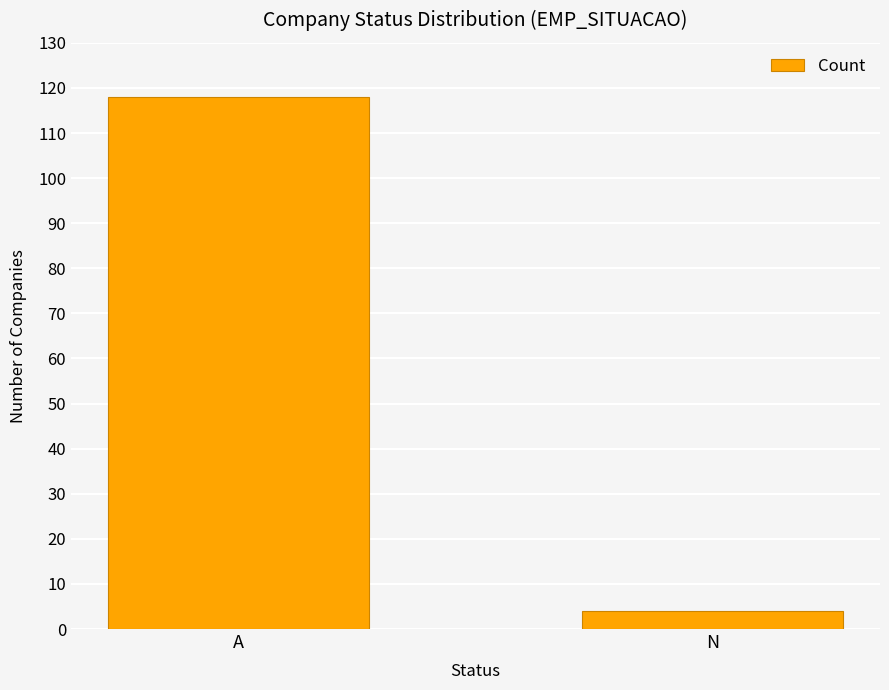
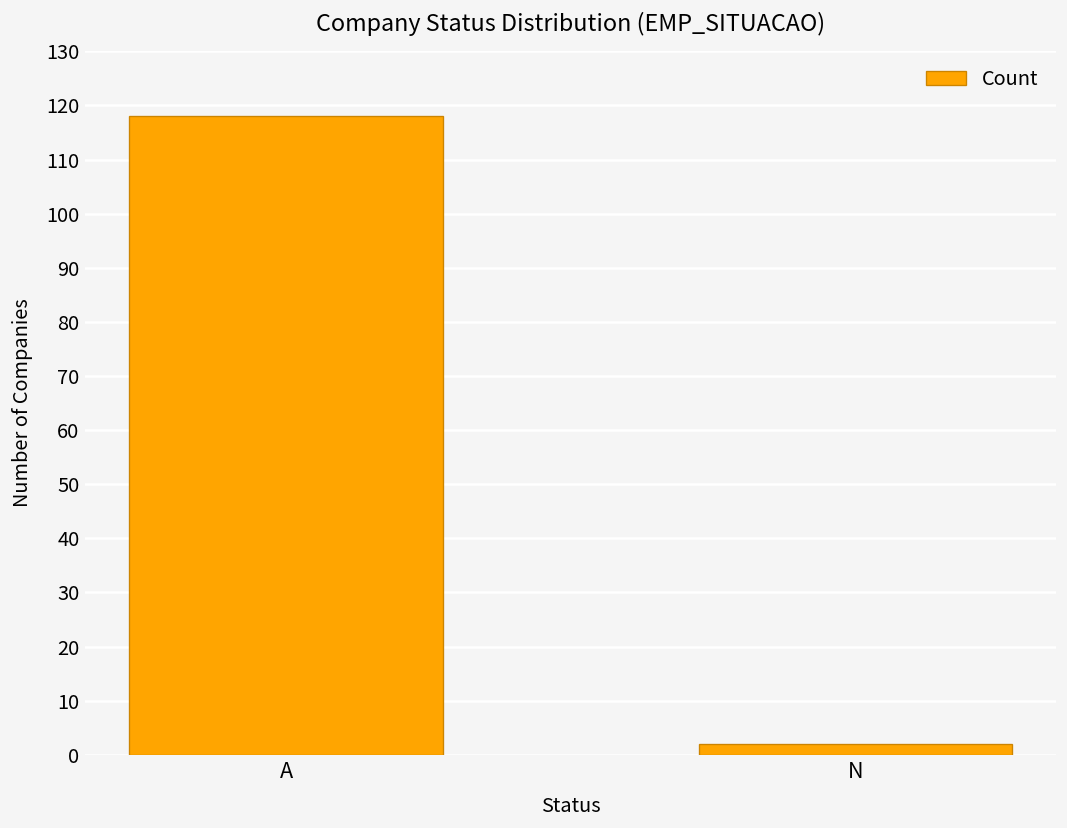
N: 4 -> 2
